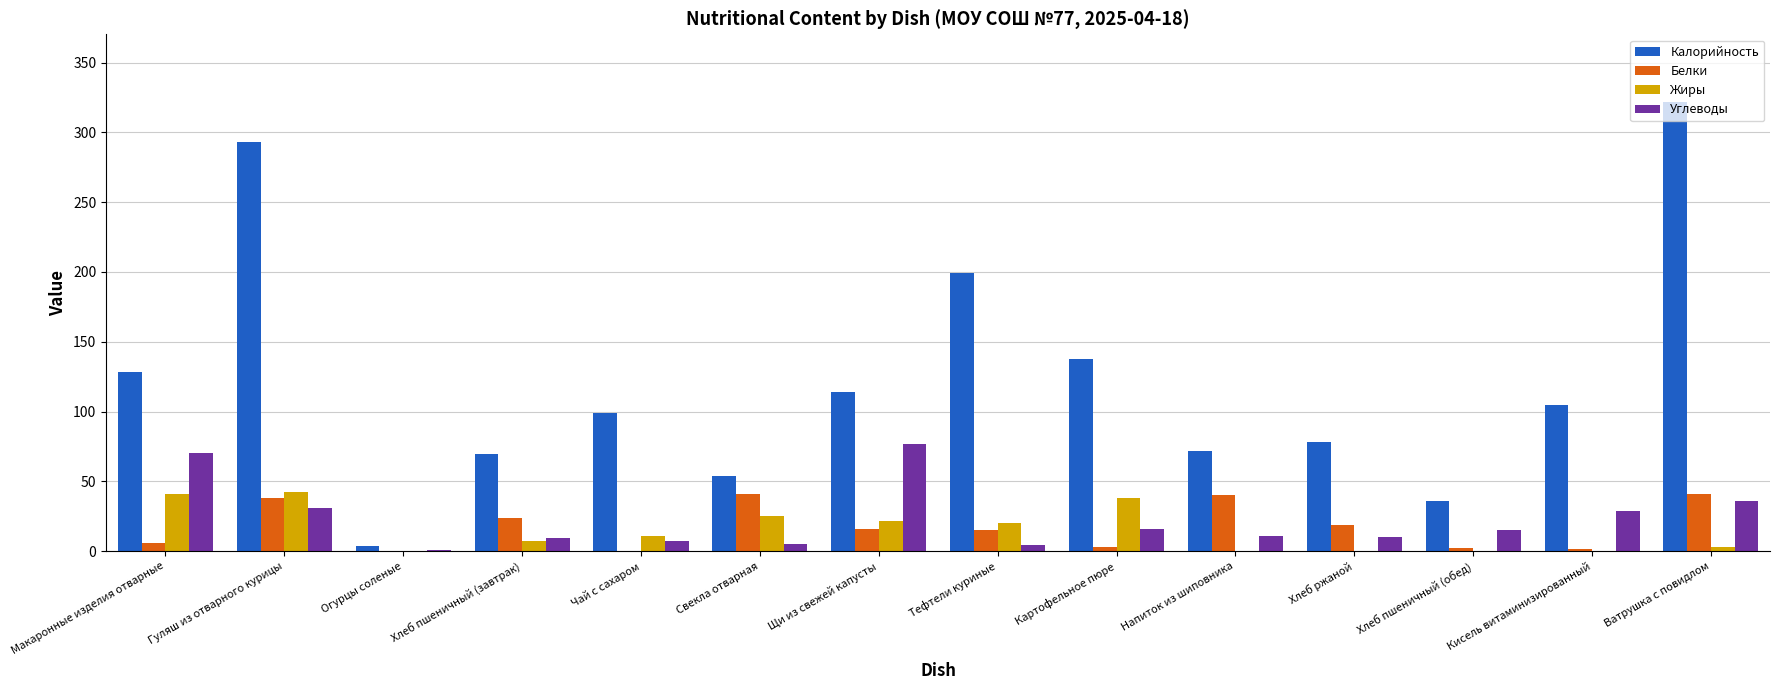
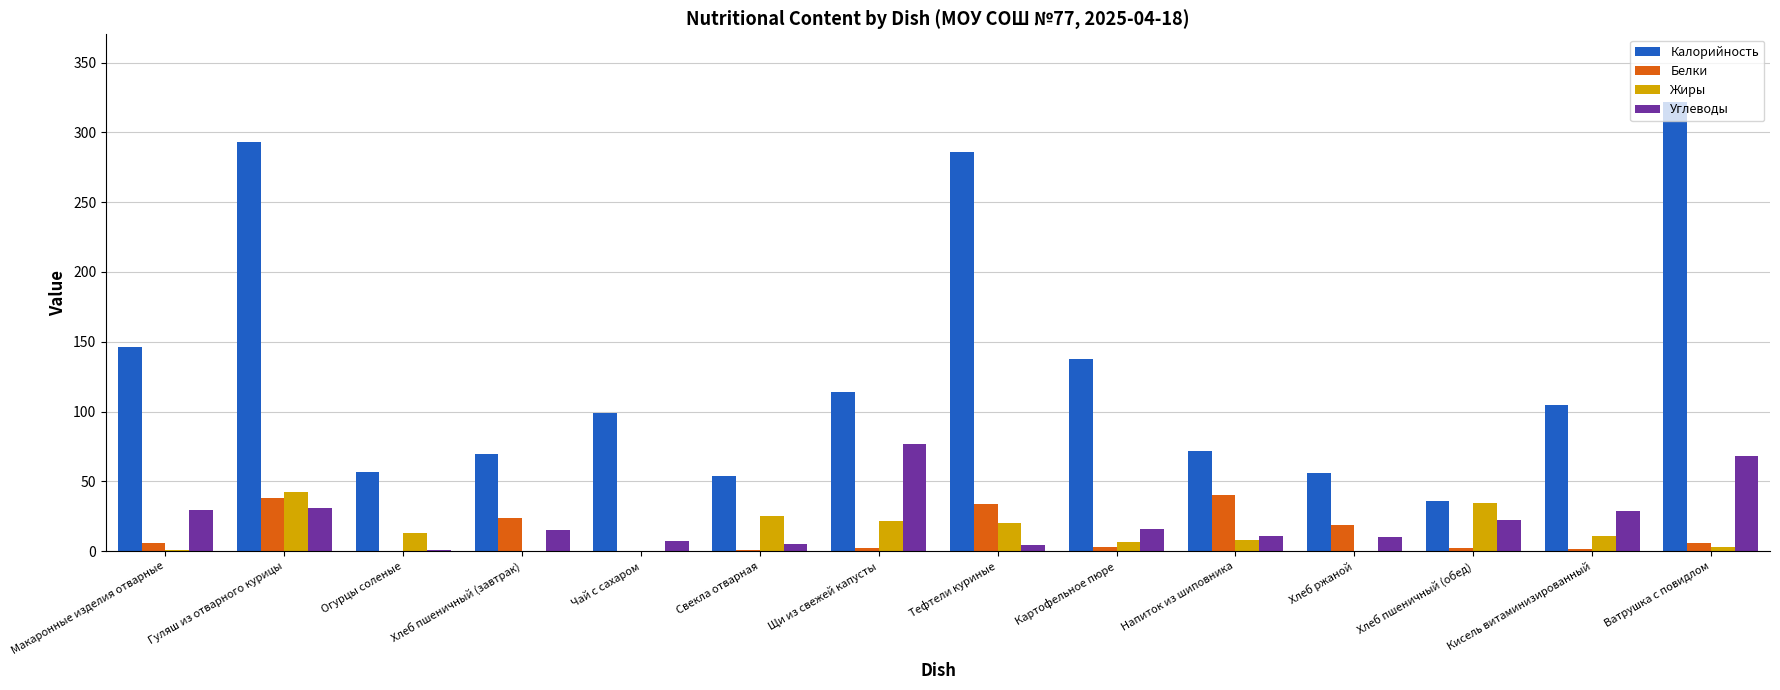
Калорийность, Макаронные изделия отварные: 129 -> 146
Жиры, Макаронные изделия отварные: 41 -> 1
Углеводы, Макаронные изделия отварные: 70 -> 29
Калорийность, Огурцы соленые: 4 -> 56
Жиры, Огурцы соленые: 0 -> 13
Жиры, Хлеб пшеничный (завтрак): 7 -> 0
Углеводы, Хлеб пшеничный (завтрак): 9 -> 15
Жиры, Чай с сахаром: 11 -> 0
Белки, Свекла отварная: 41 -> 1
Белки, Щи из свежей капусты: 16 -> 2
Калорийность, Тефтели куриные: 199 -> 286
Белки, Тефтели куриные: 15 -> 34
Жиры, Картофельное пюре: 38 -> 7
Жиры, Напиток из шиповника: 0 -> 8
Калорийность, Хлеб ржаной: 78 -> 56
Жиры, Хлеб пшеничный (обед): 0 -> 35
Углеводы, Хлеб пшеничный (обед): 15 -> 22
Жиры, Кисель витаминизированный: 0 -> 11
Белки, Ватрушка с повидлом: 41 -> 6
Углеводы, Ватрушка с повидлом: 36 -> 68
